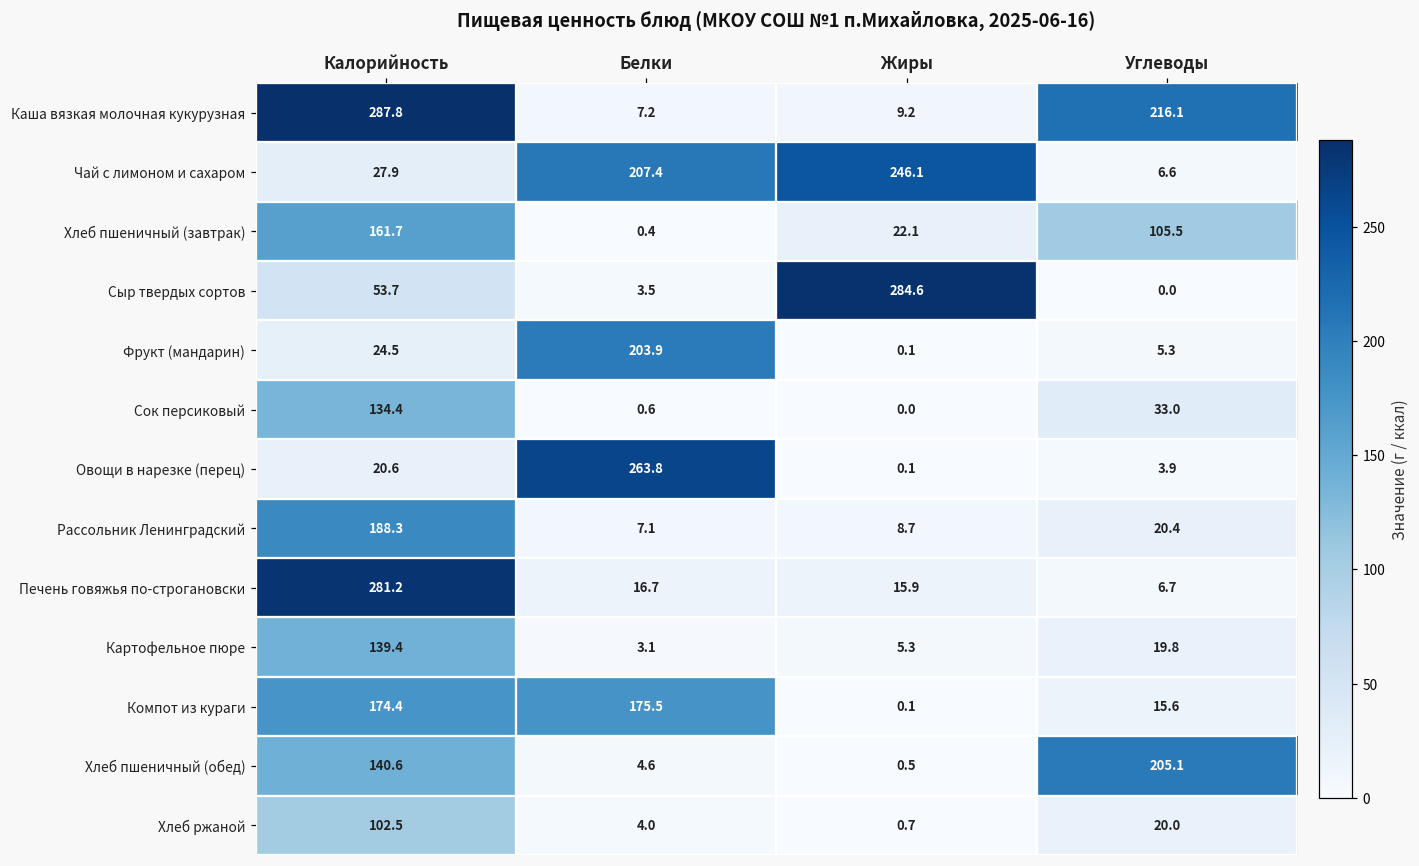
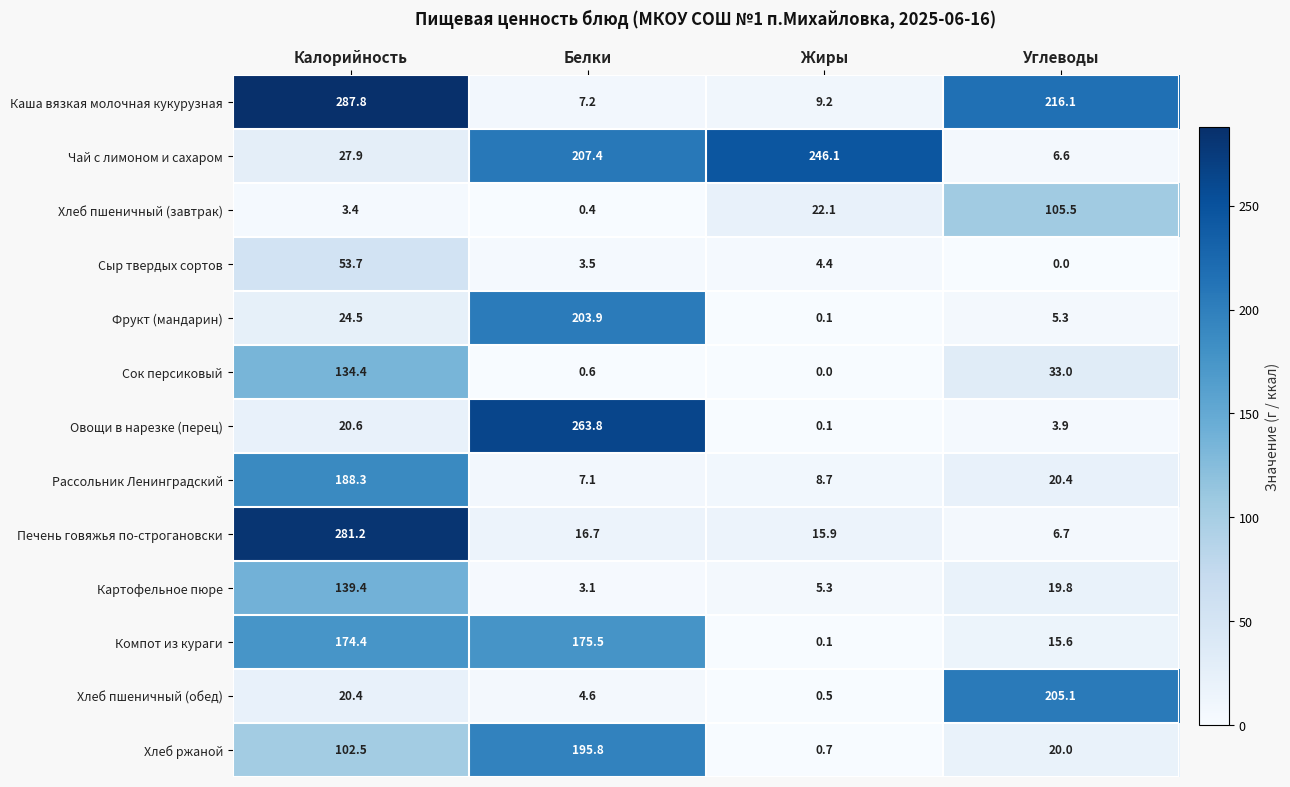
Хлеб пшеничный (завтрак), Калорийность: 161.7 -> 3.4
Сыр твердых сортов, Жиры: 284.6 -> 4.4
Хлеб пшеничный (обед), Калорийность: 140.6 -> 20.4
Хлеб ржаной, Белки: 4.0 -> 195.8
